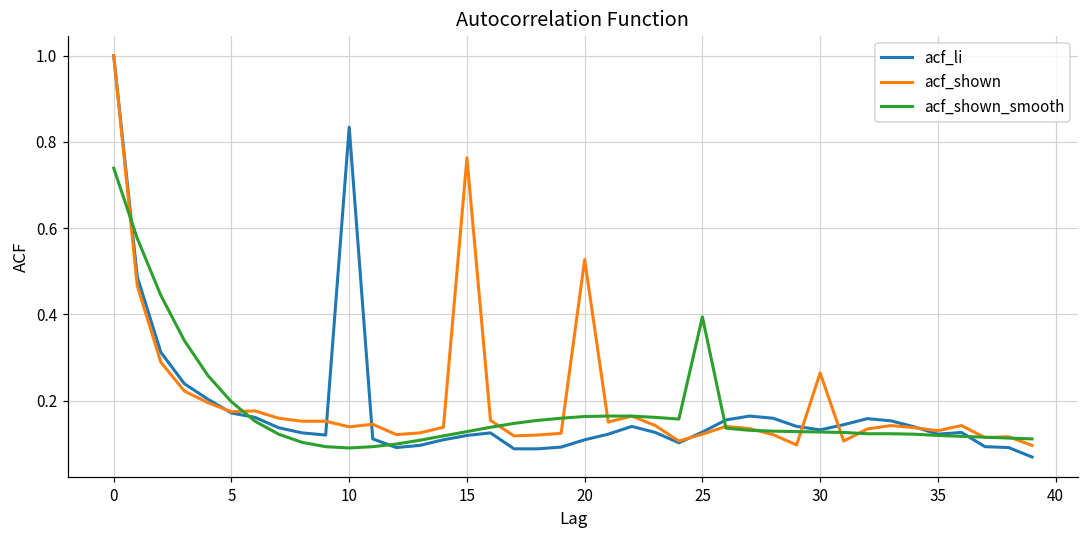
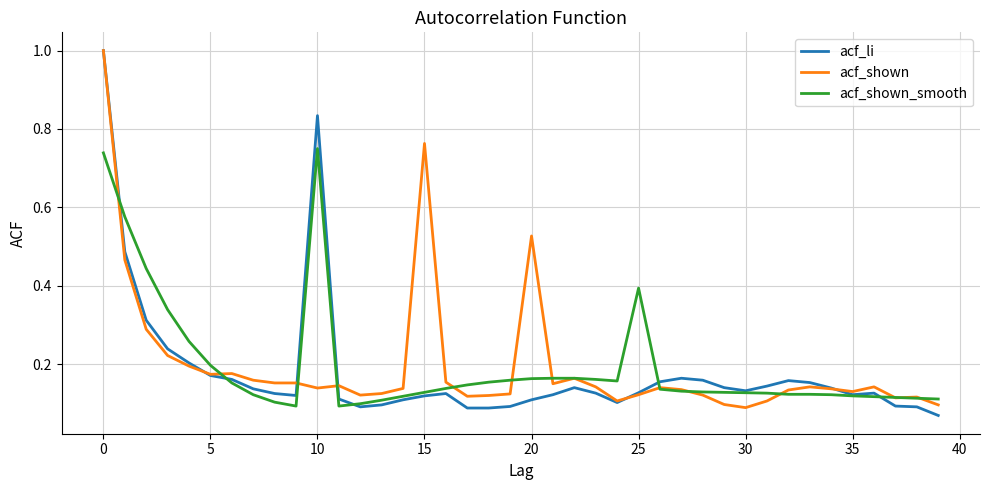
acf_shown_smooth, 10: 0.09 -> 0.75
acf_shown, 30: 0.26 -> 0.09
